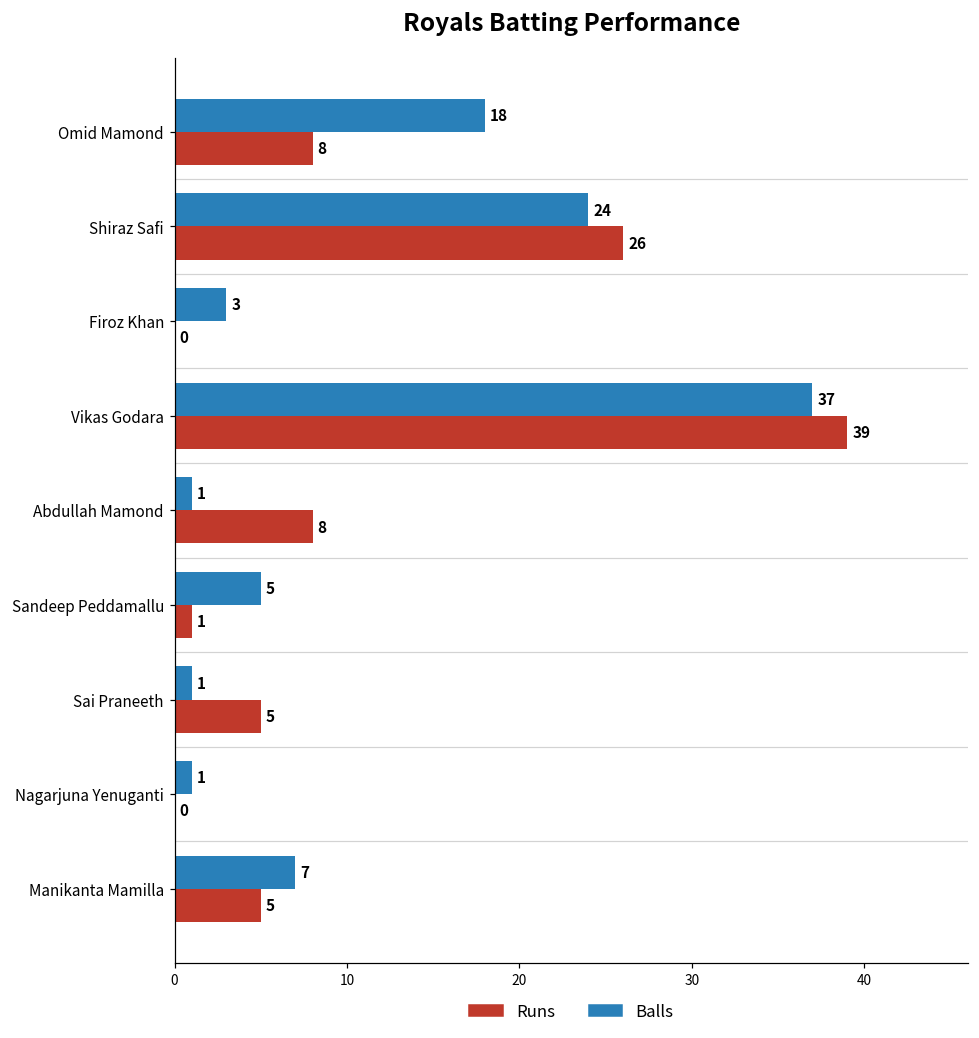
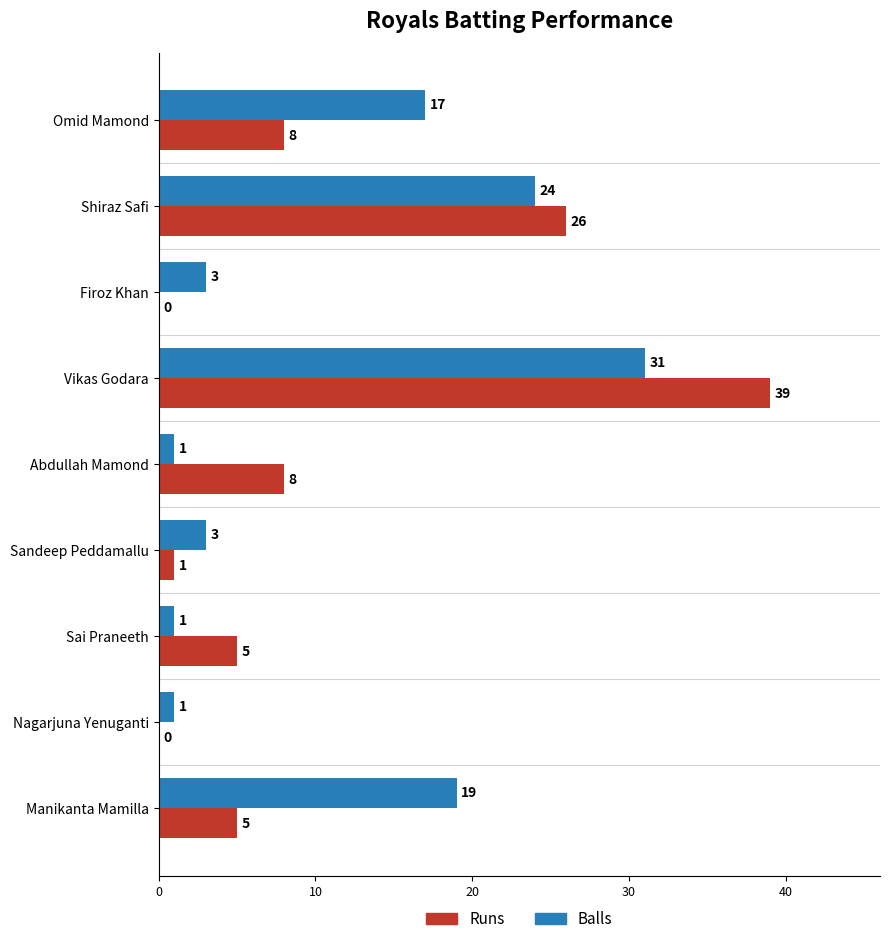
Balls, Omid Mamond: 18 -> 17
Balls, Vikas Godara: 37 -> 31
Balls, Sandeep Peddamallu: 5 -> 3
Balls, Manikanta Mamilla: 7 -> 19
